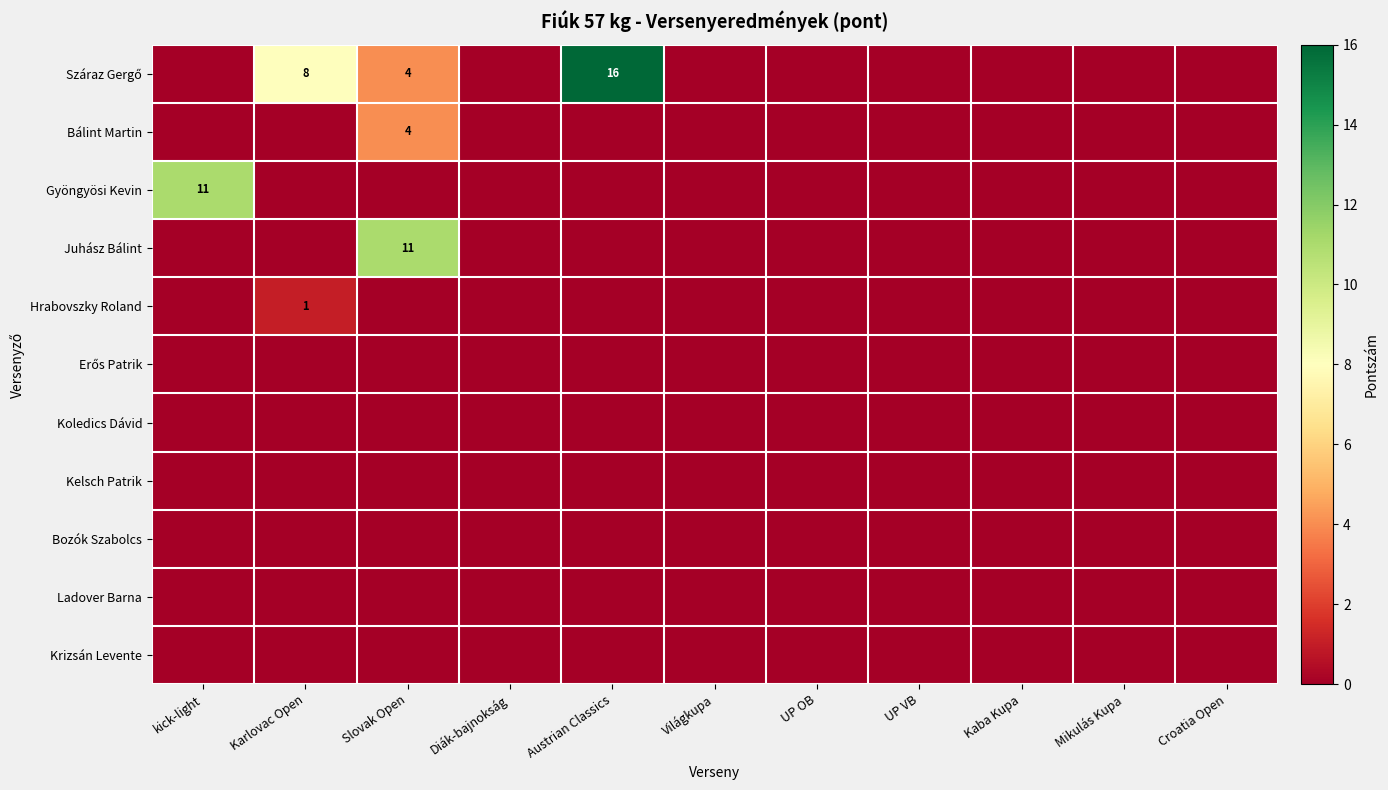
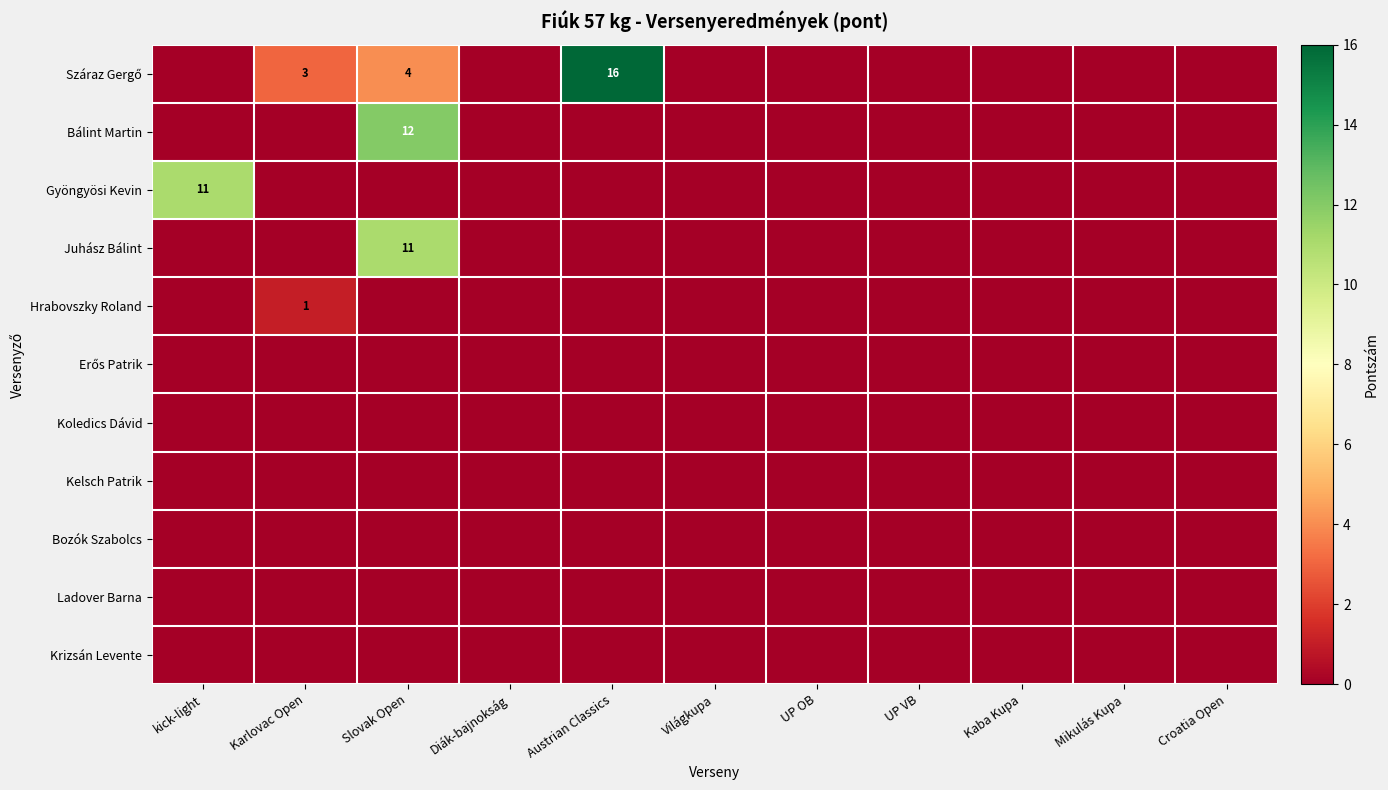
Száraz Gergő, Karlovac Open: 8 -> 3
Bálint Martin, Slovak Open: 4 -> 12
